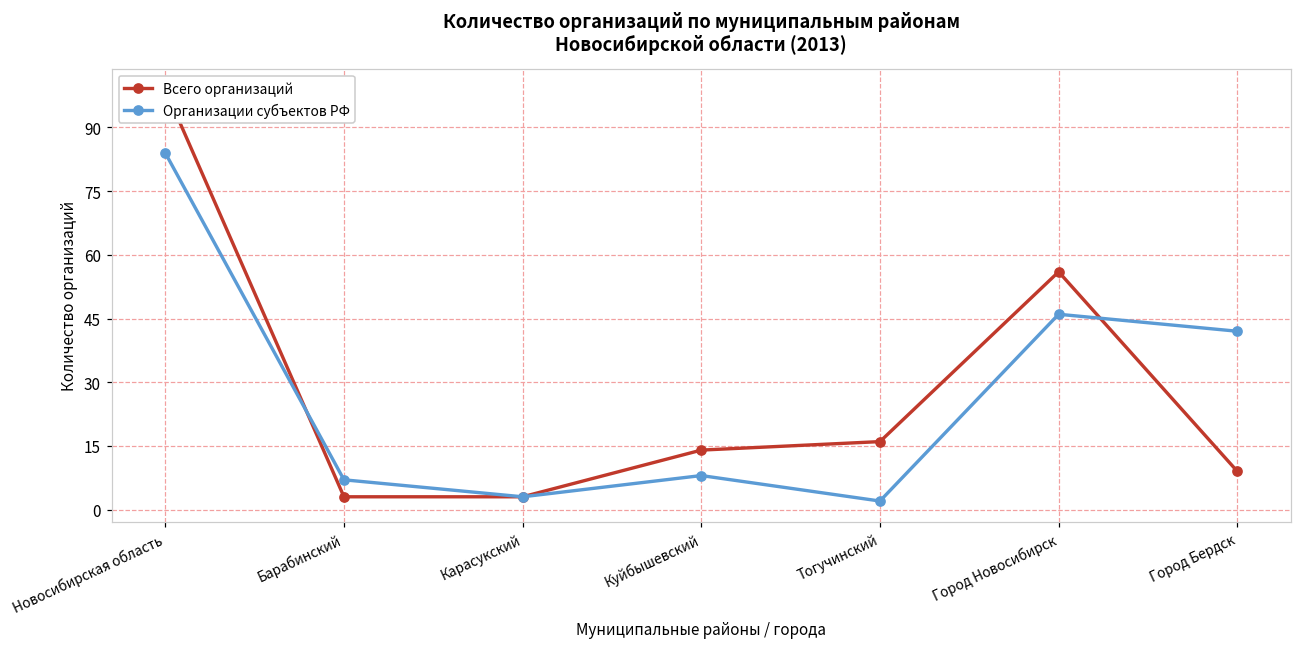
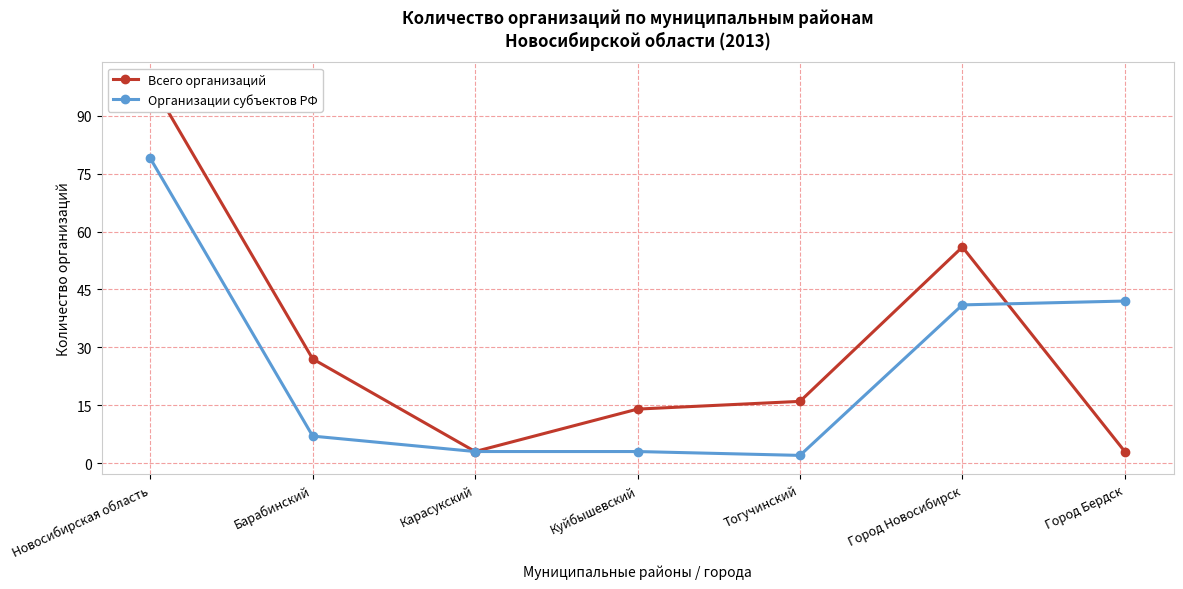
Организации субъектов РФ, Новосибирская область: 84 -> 79
Всего организаций, Барабинский: 3 -> 27
Организации субъектов РФ, Куйбышевский: 8 -> 3
Организации субъектов РФ, Город Новосибирск: 46 -> 41
Всего организаций, Город Бердск: 9 -> 3
